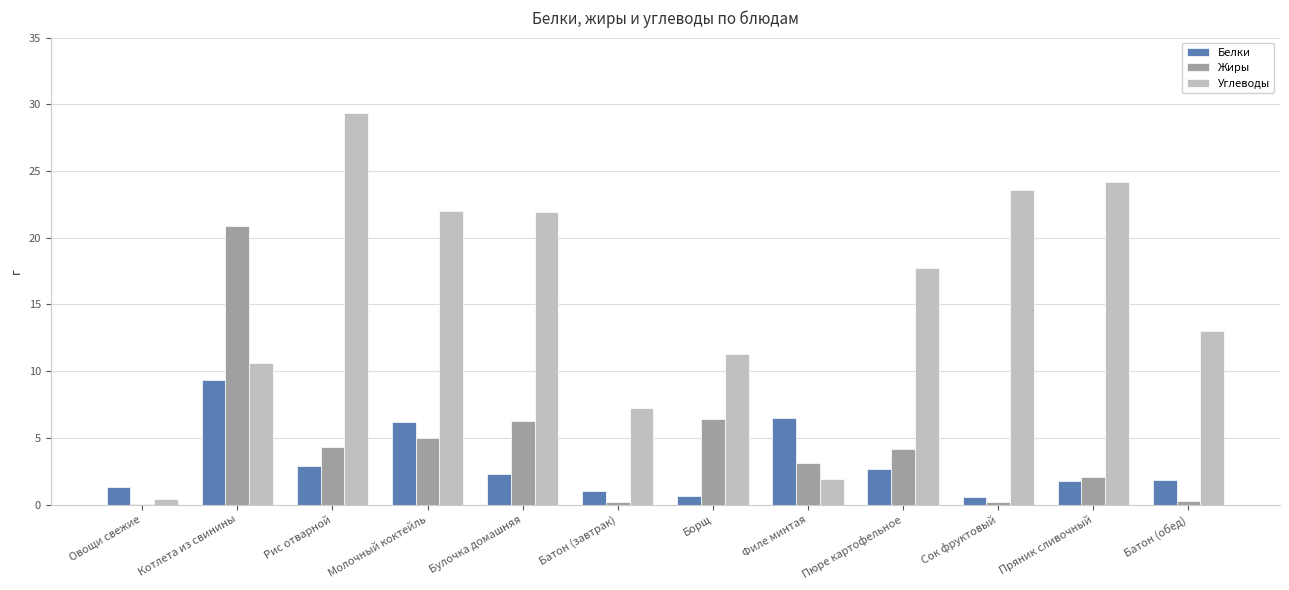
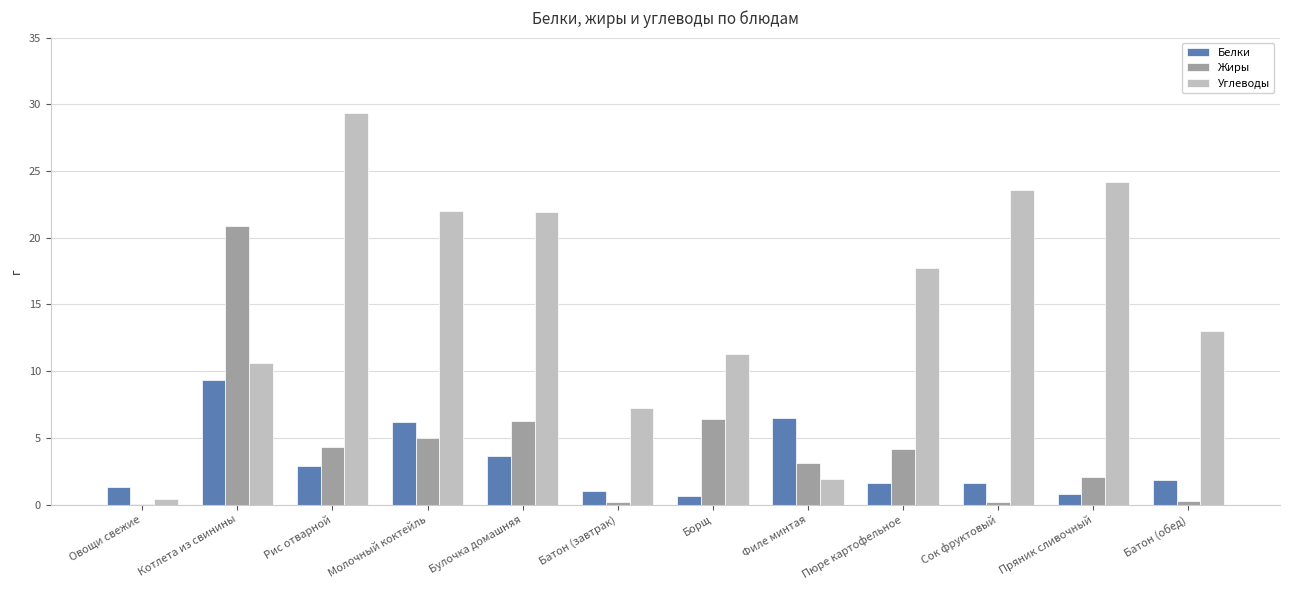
Белки, Булочка домашняя: 2.3 -> 3.6
Белки, Пюре картофельное: 2.7 -> 1.6
Белки, Сок фруктовый: 0.6 -> 1.6
Белки, Пряник сливочный: 1.8 -> 0.8
